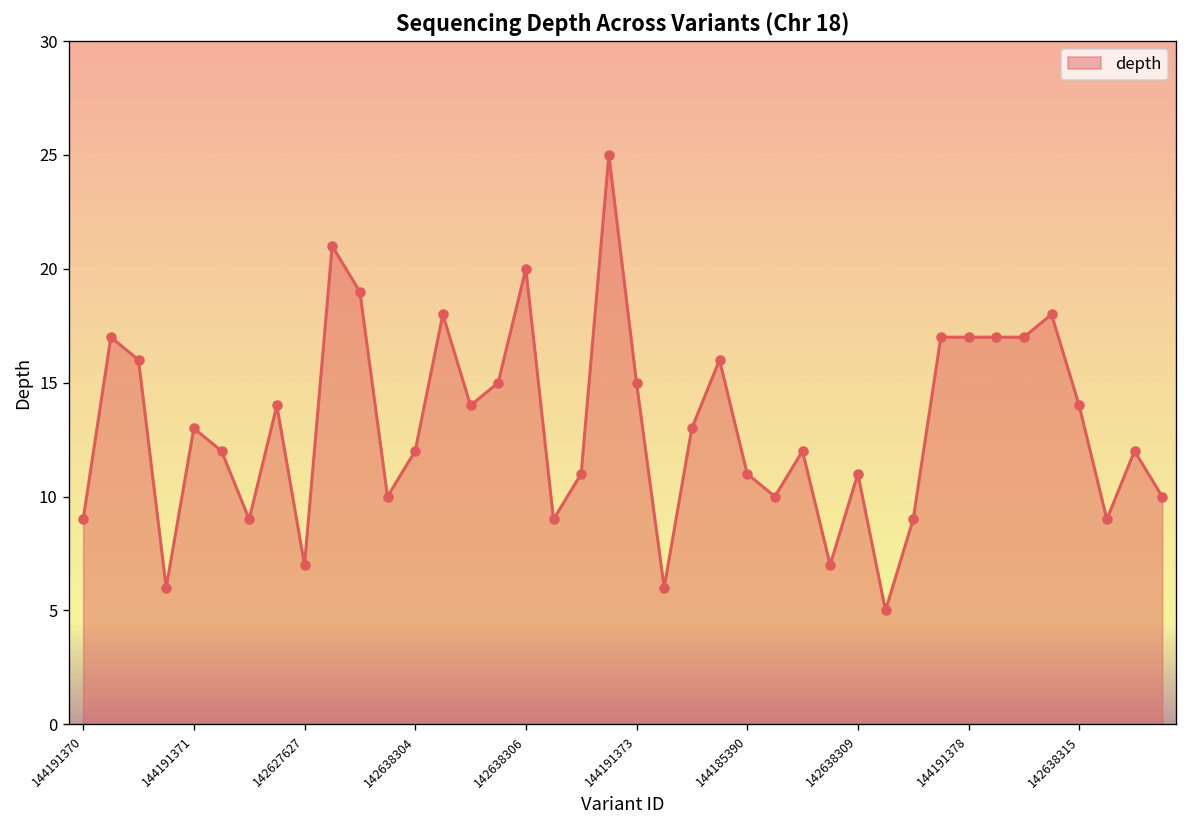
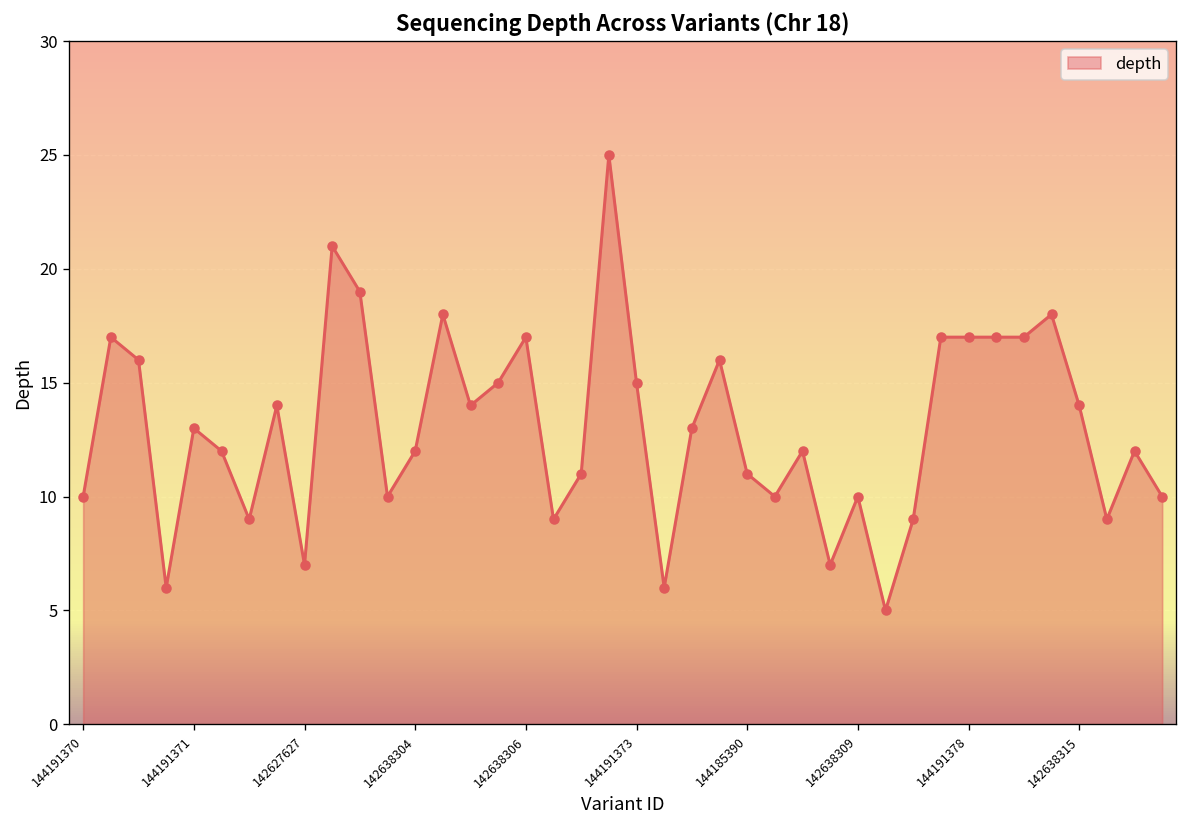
144191370: 9 -> 10
142638306: 20 -> 17
142638309: 11 -> 10
